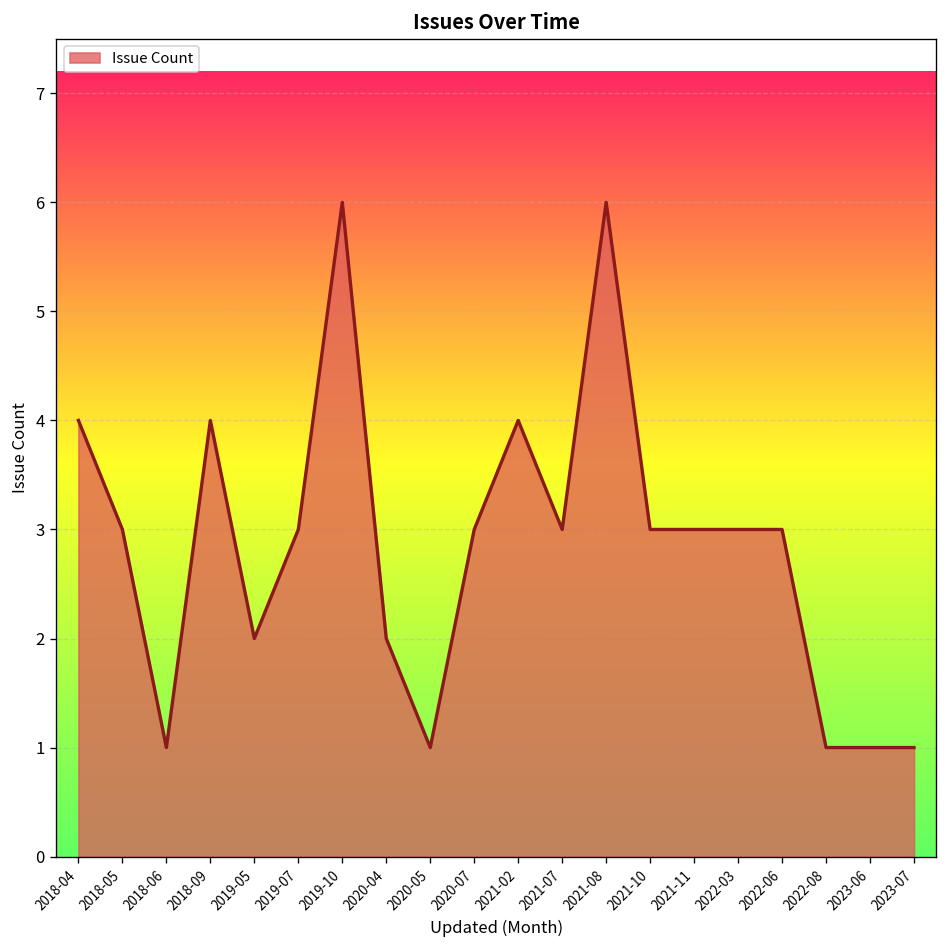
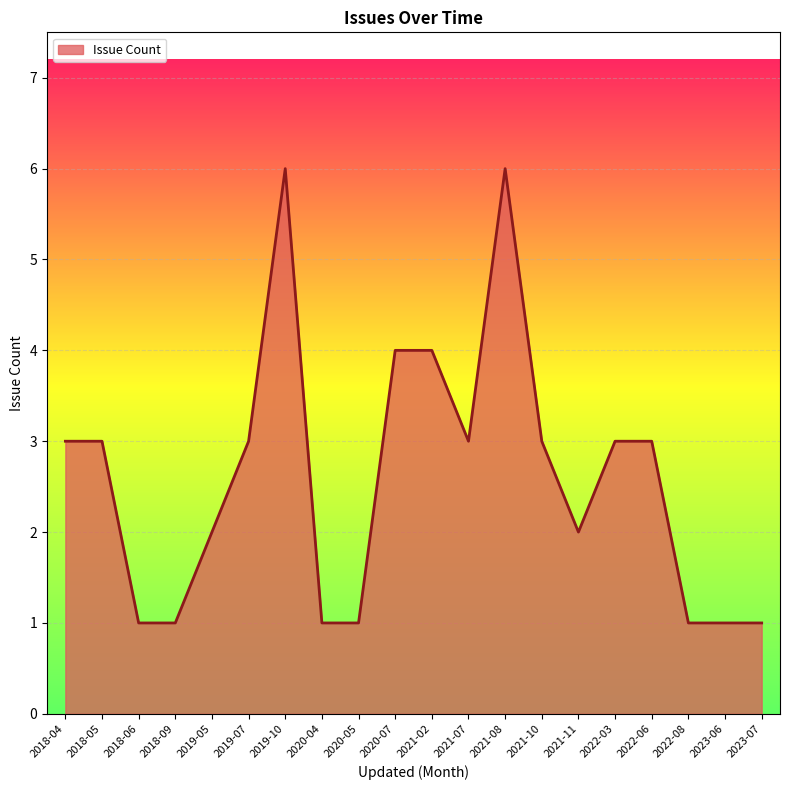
2018-04: 4 -> 3
2018-09: 4 -> 1
2020-04: 2 -> 1
2020-07: 3 -> 4
2021-11: 3 -> 2
